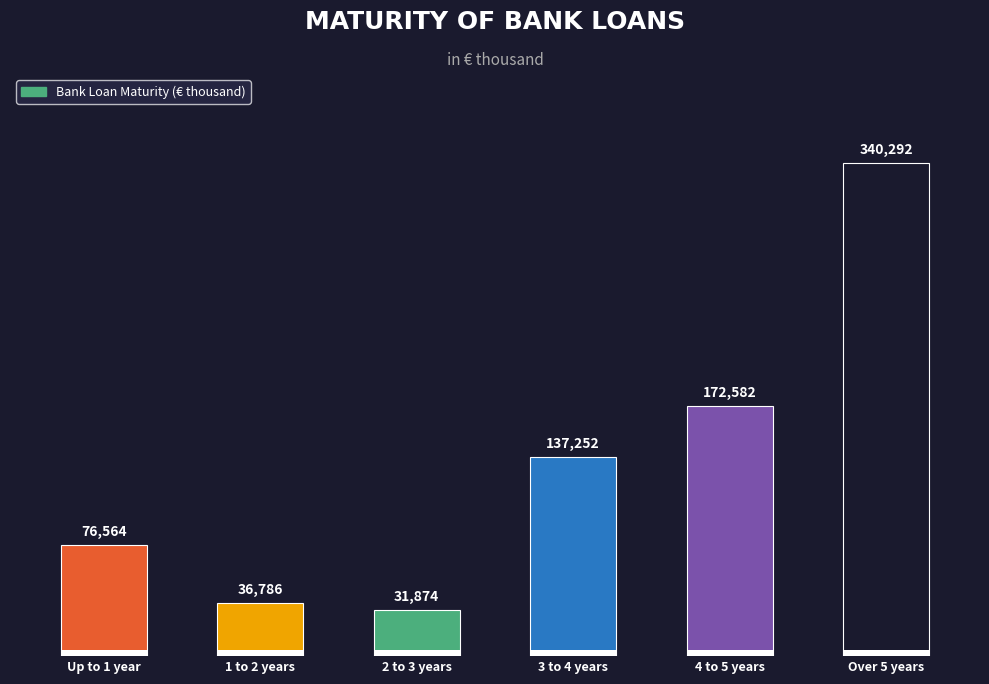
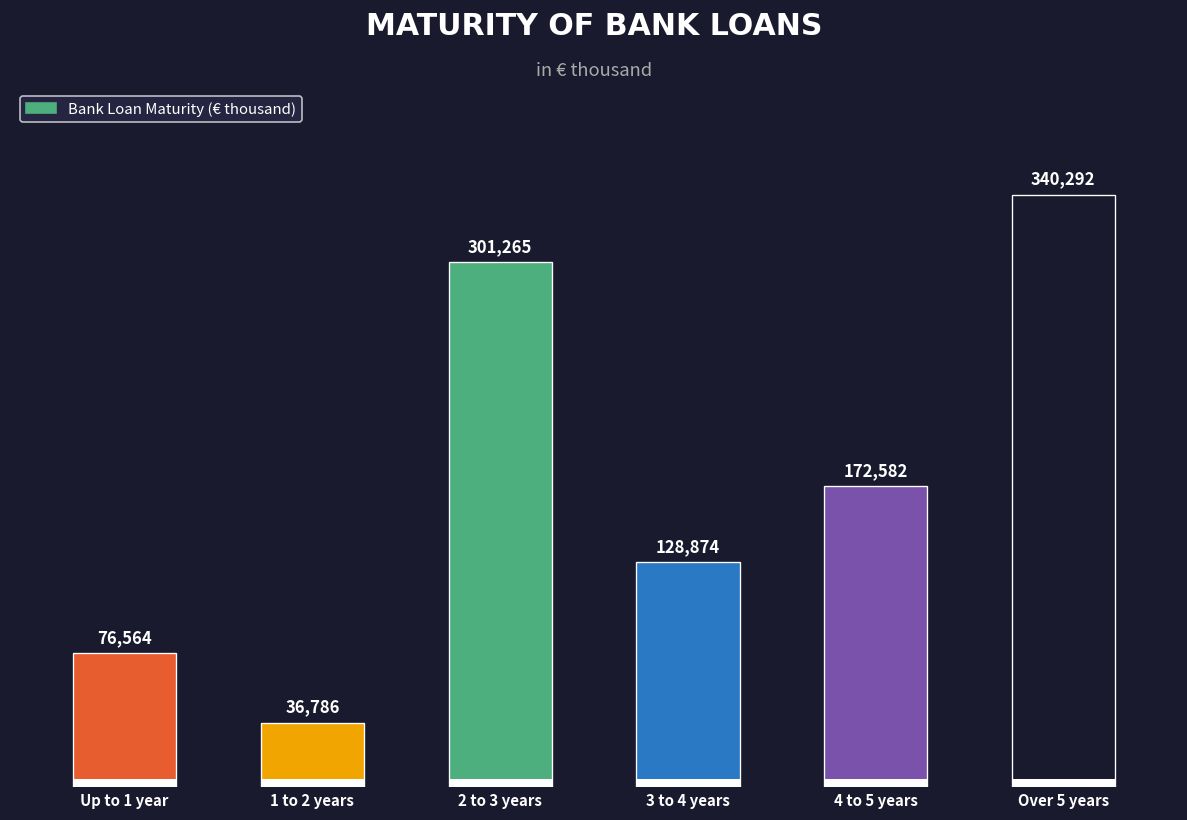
2 to 3 years: 31,874 -> 301,265
3 to 4 years: 137,252 -> 128,874
